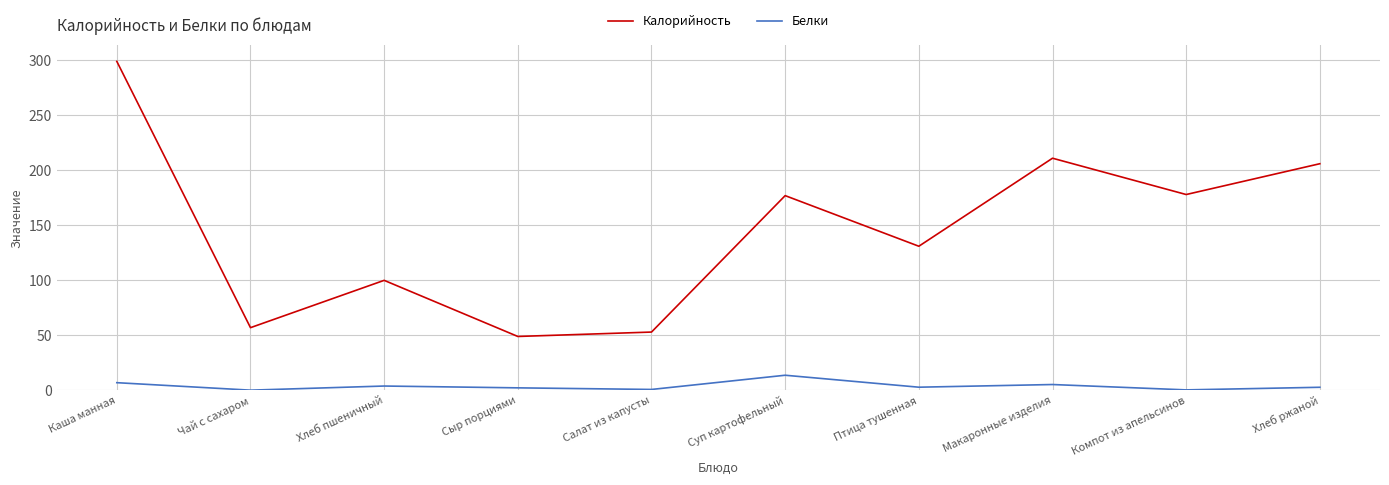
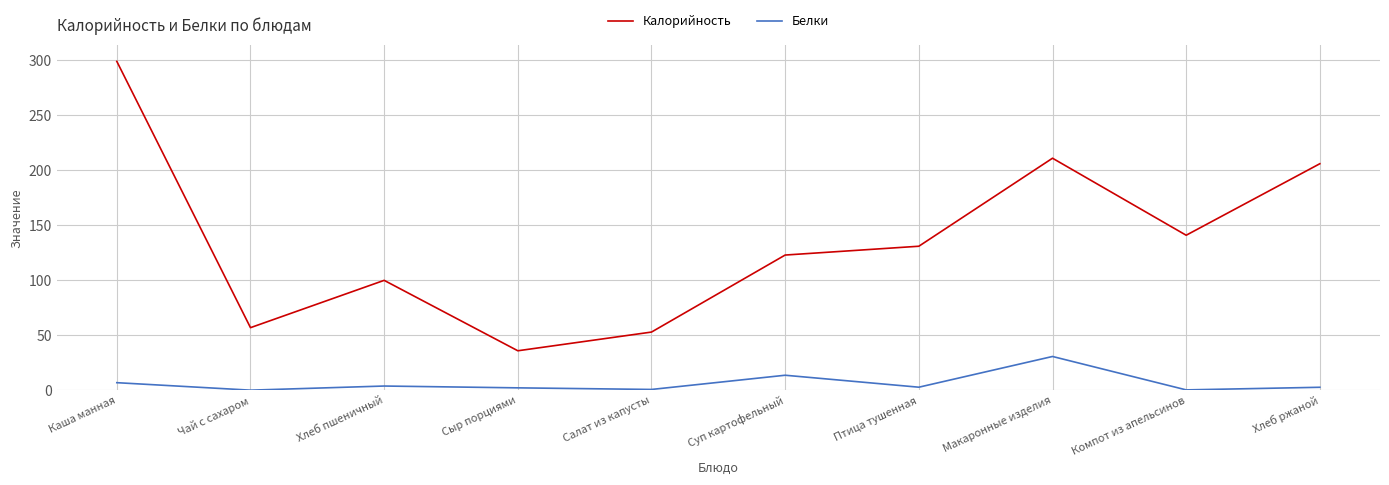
Калорийность, Сыр порциями: 49 -> 36
Калорийность, Суп картофельный: 177 -> 123
Белки, Макаронные изделия: 5 -> 31
Калорийность, Компот из апельсинов: 178 -> 141
